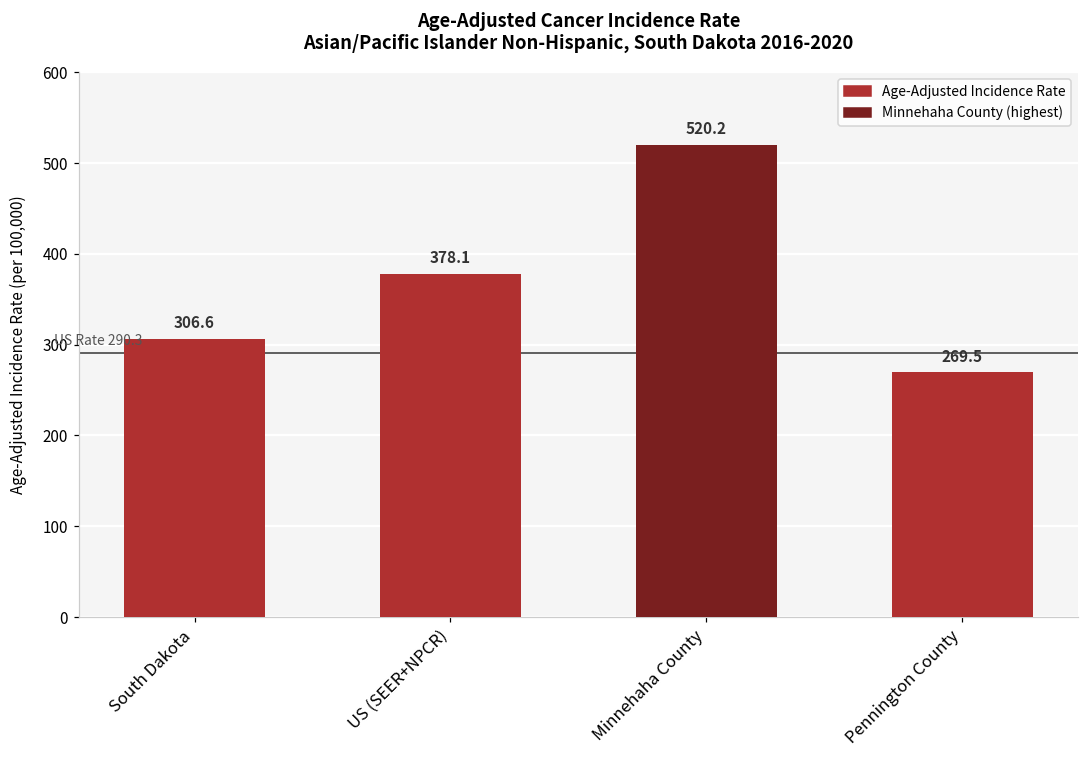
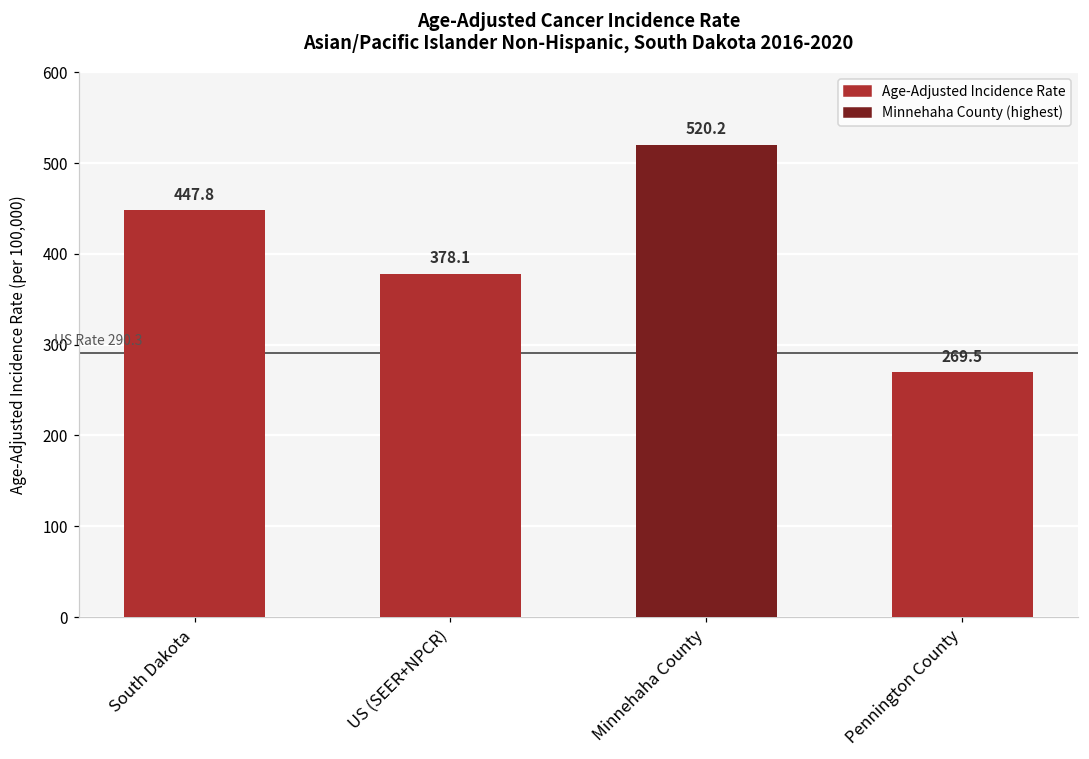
South Dakota: 306.6 -> 447.8
